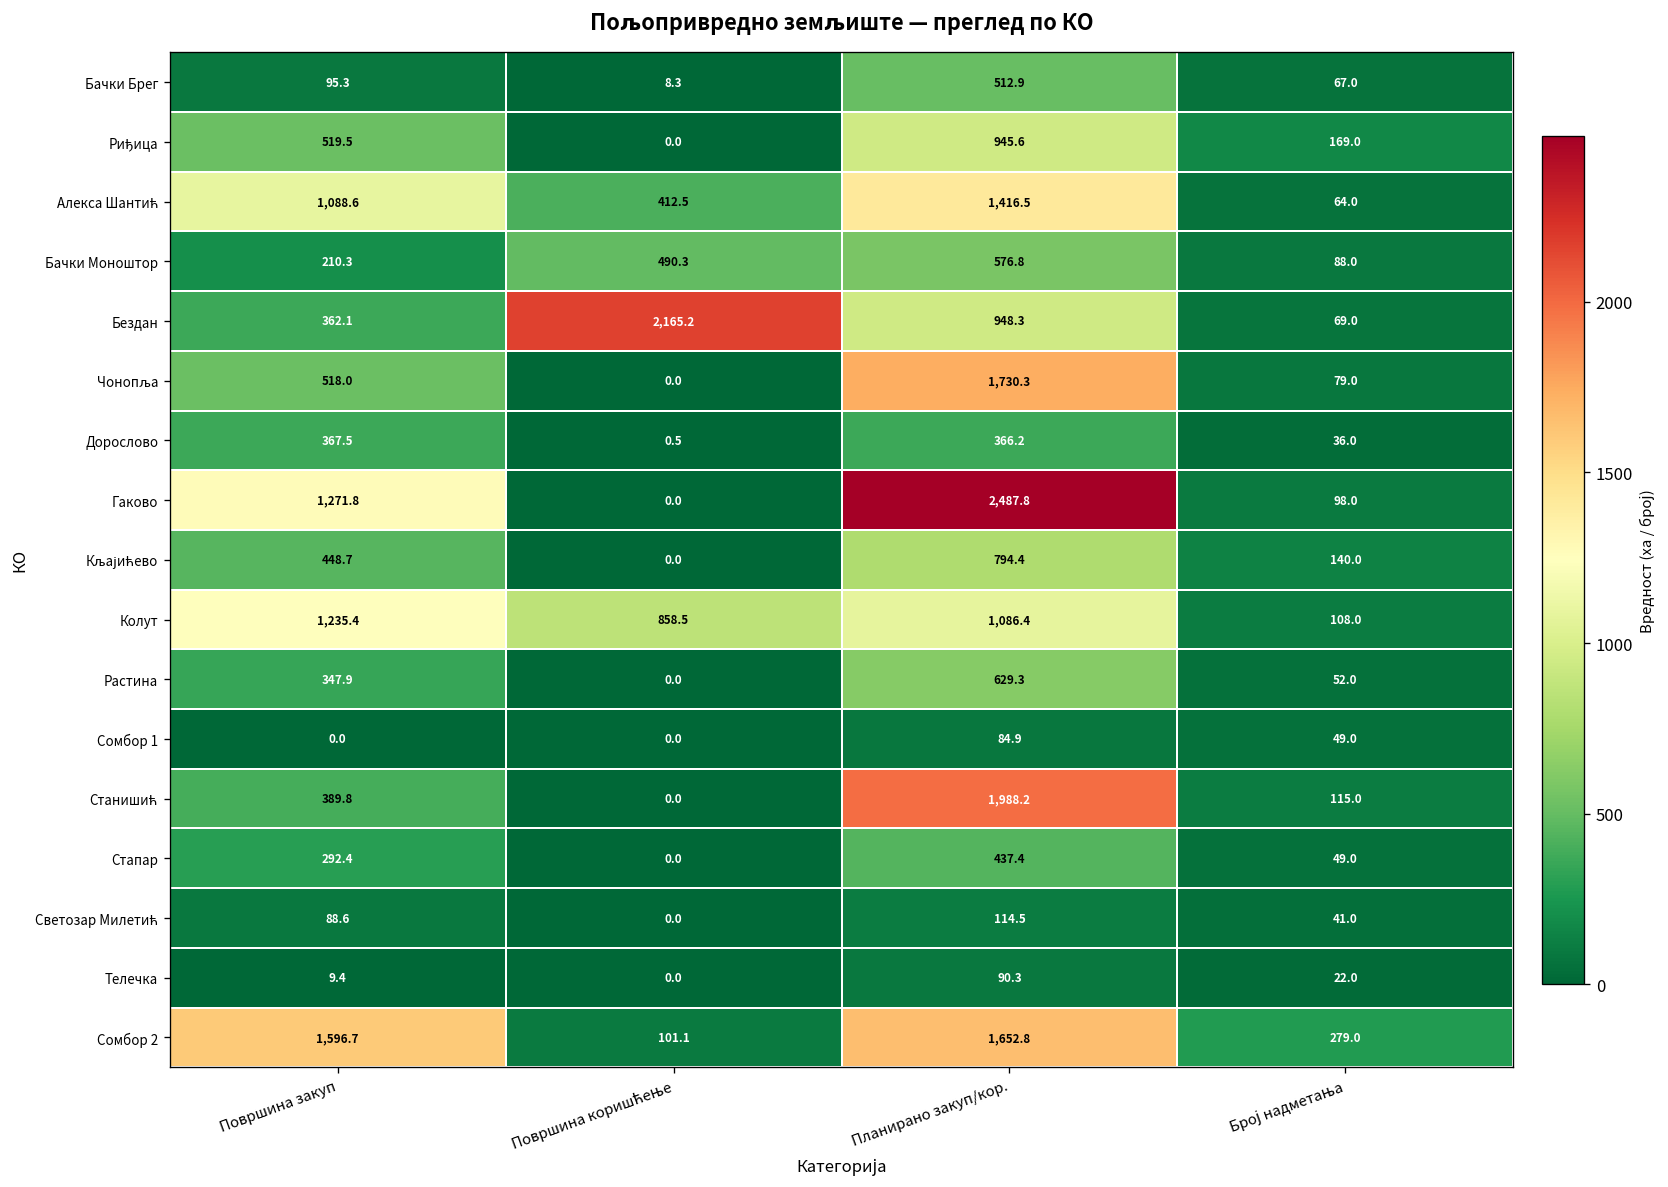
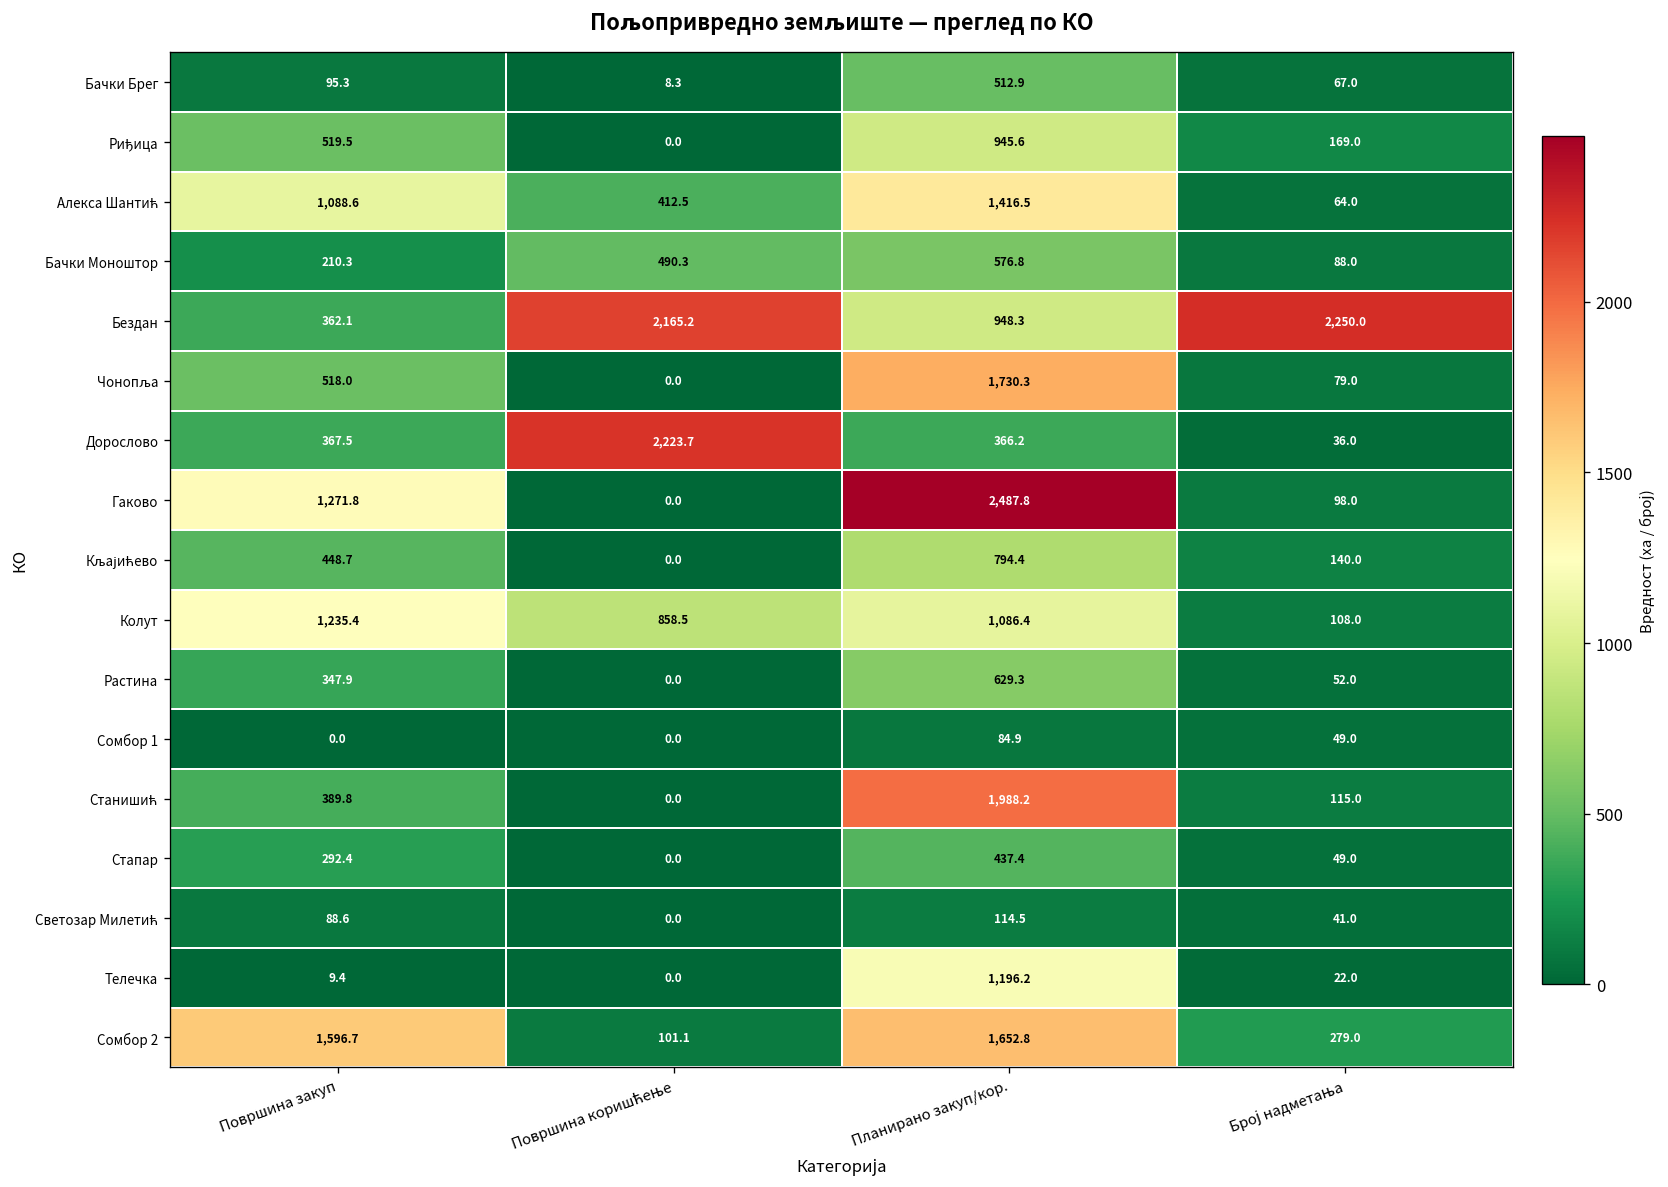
Бездан, Број надметања: 69.0 -> 2,250.0
Дорослово, Површина коришћење: 0.5 -> 2,223.7
Телечка, Планирано закуп/кор.: 90.3 -> 1,196.2
